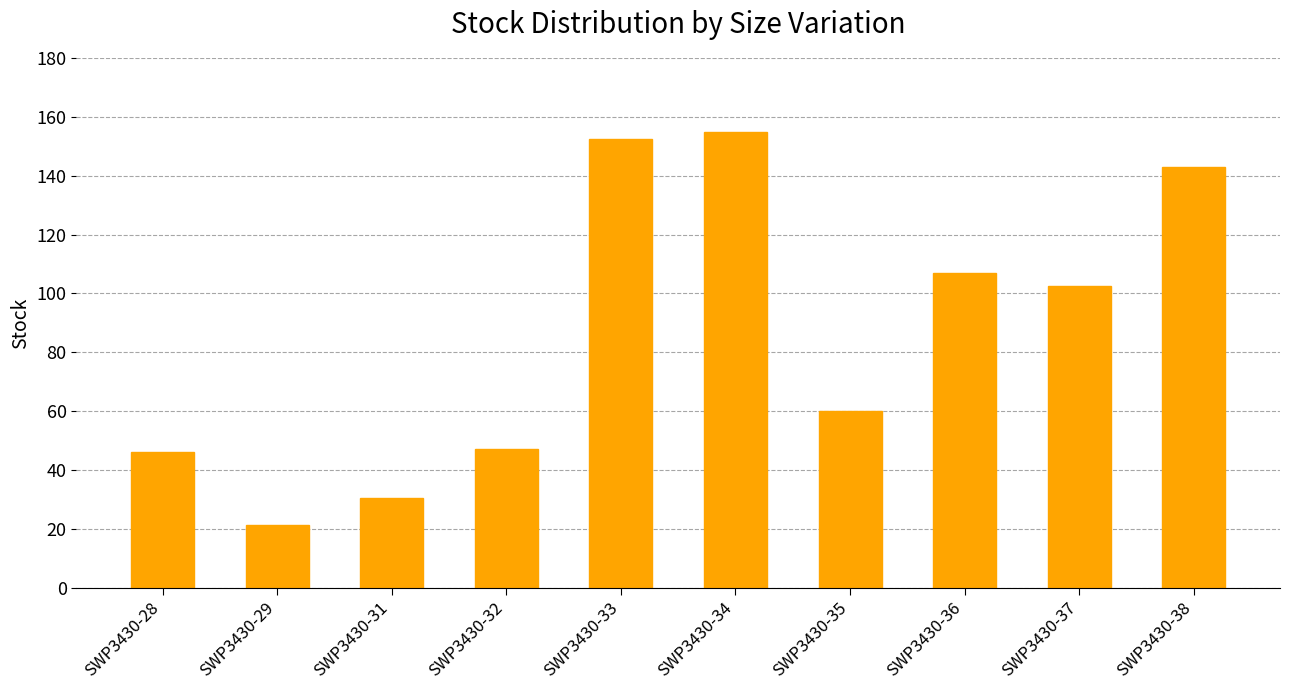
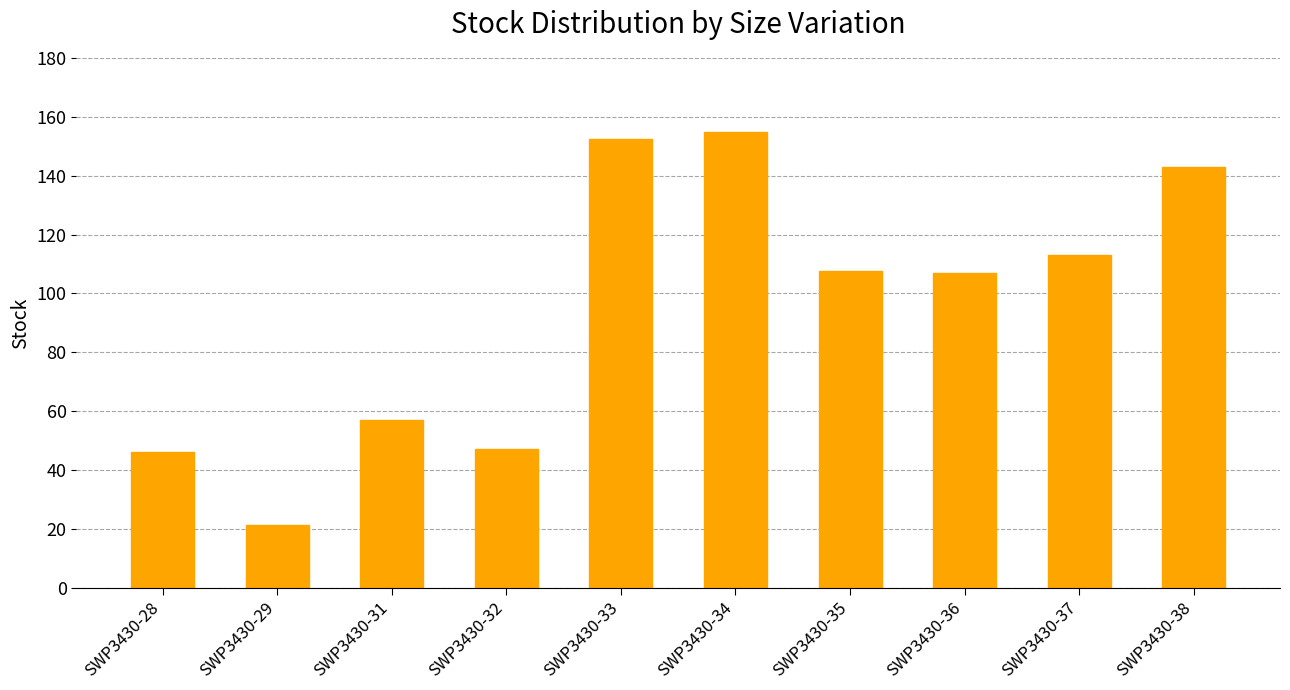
SWP3430-31: 31 -> 57
SWP3430-35: 60 -> 108
SWP3430-37: 103 -> 113
